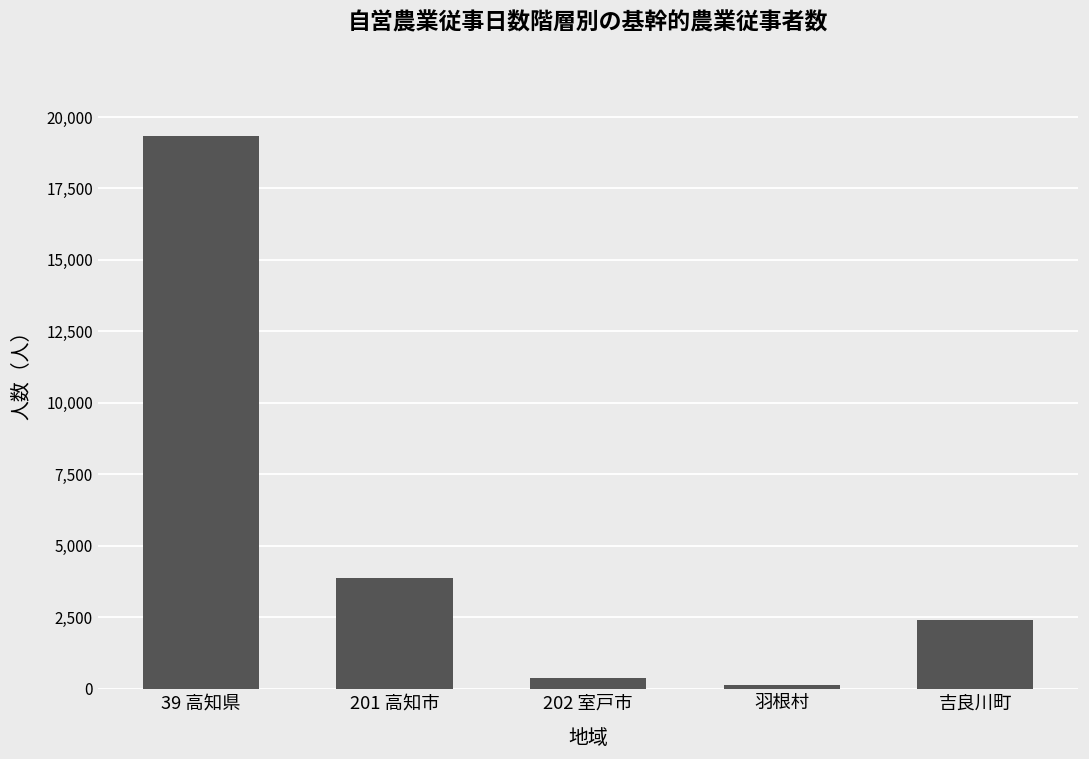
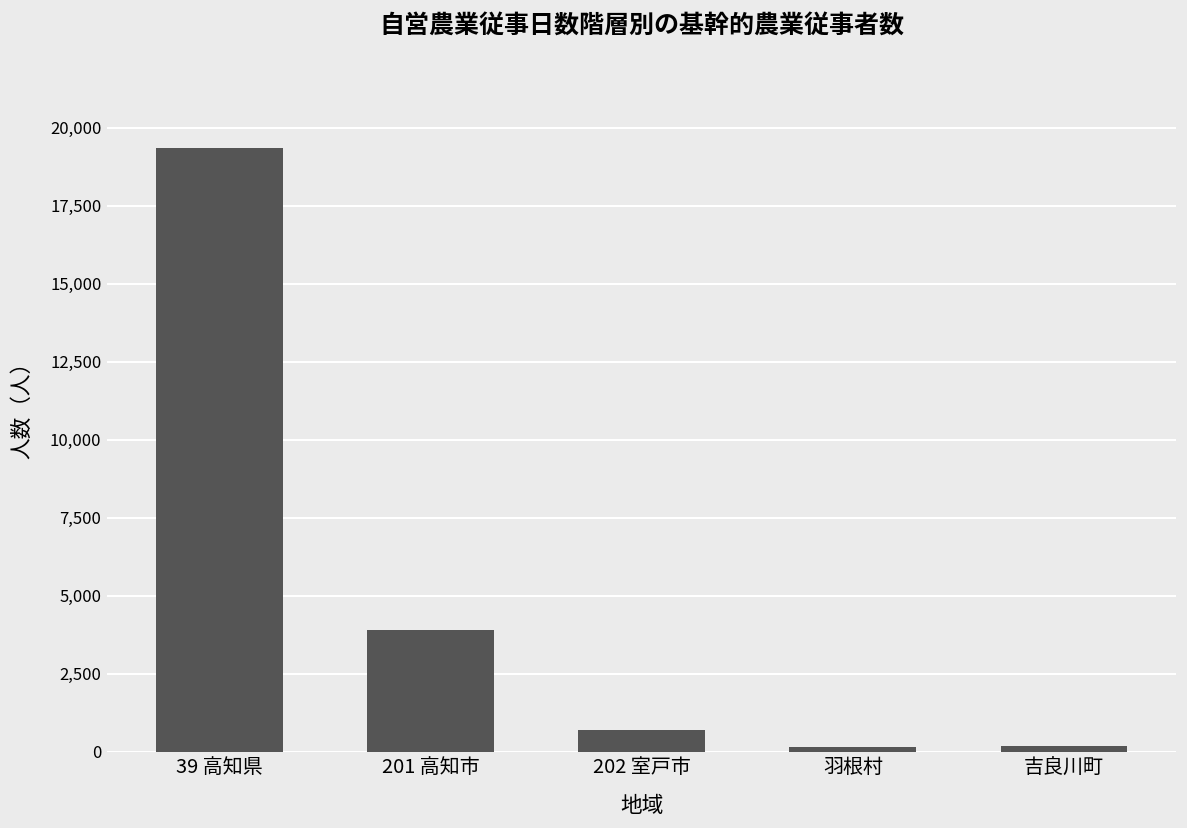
202 室戸市: 400 -> 700
吉良川町: 2,400 -> 200
